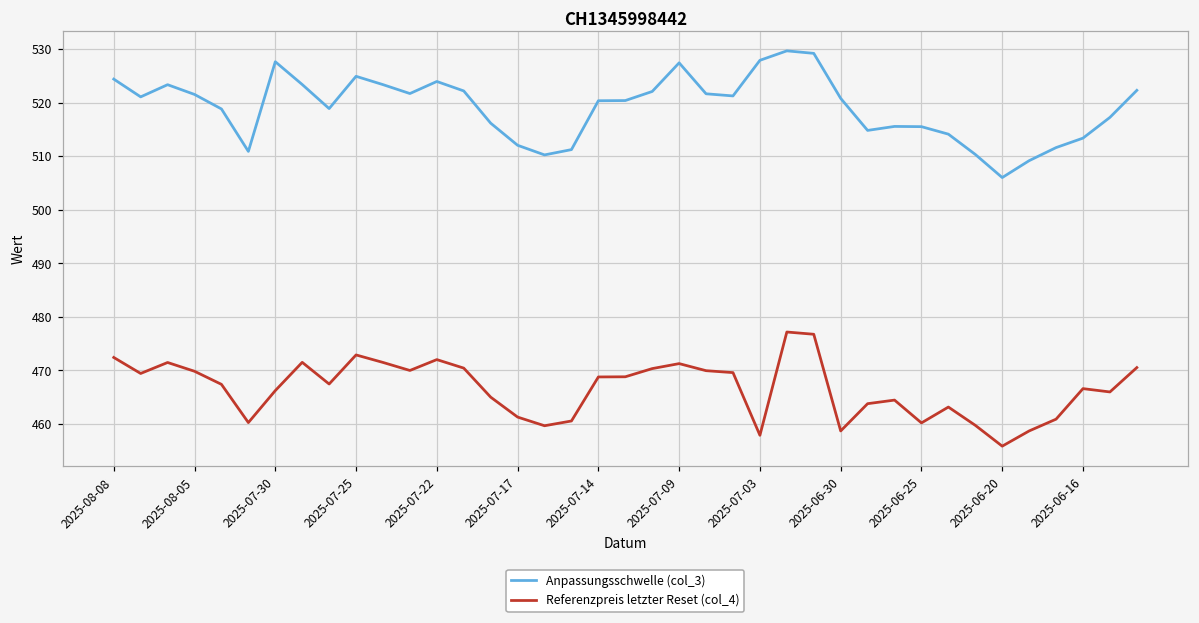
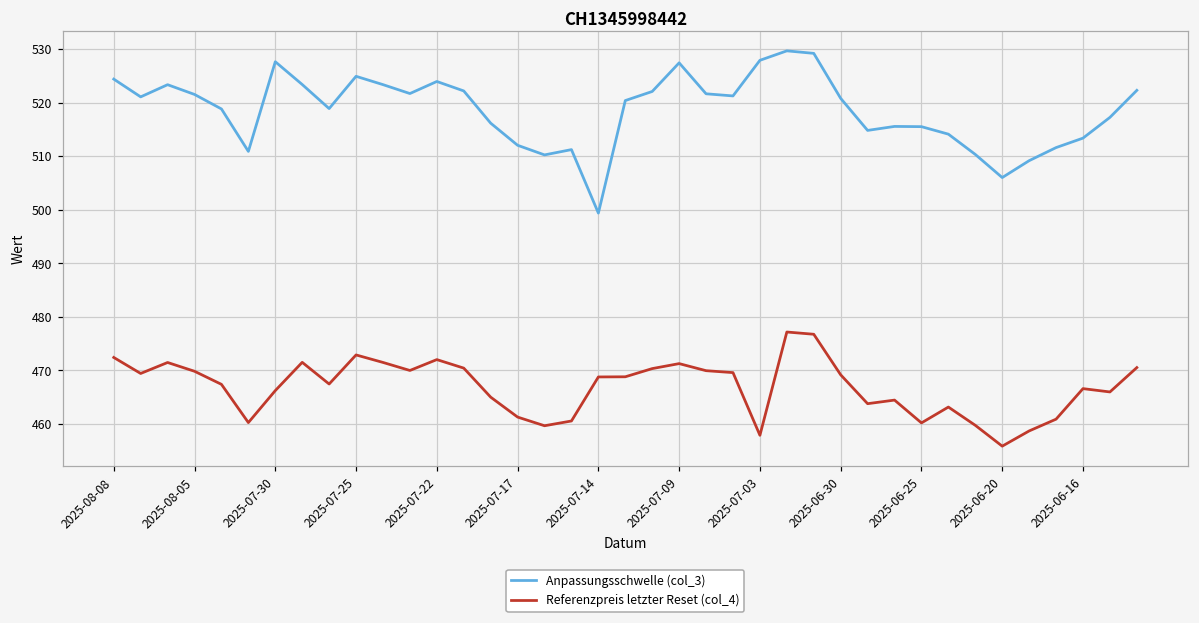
Anpassungsschwelle (col_3), 2025-07-14: 520 -> 499
Referenzpreis letzter Reset (col_4), 2025-06-30: 459 -> 469
